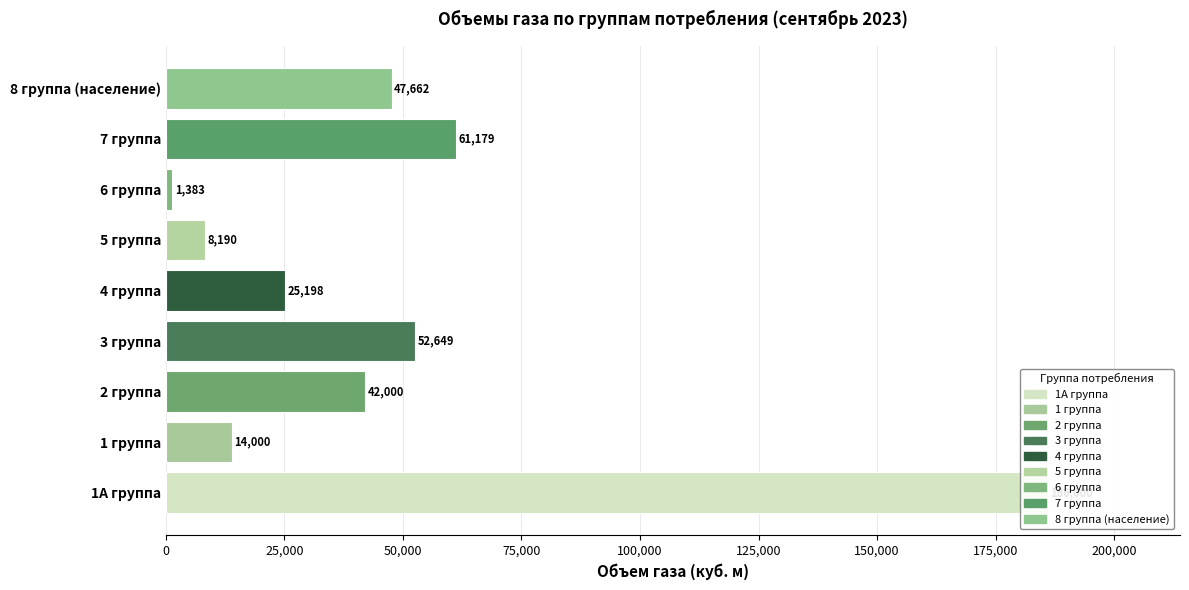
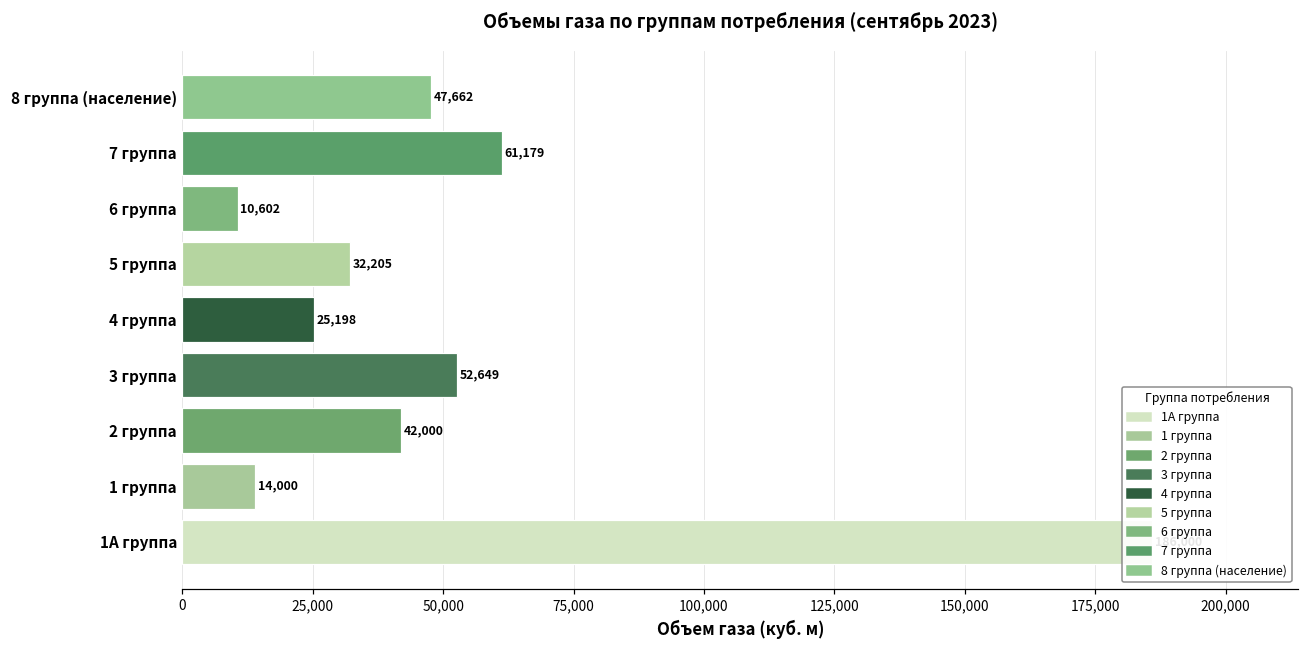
6 группа: 1,383 -> 10,602
5 группа: 8,190 -> 32,205
